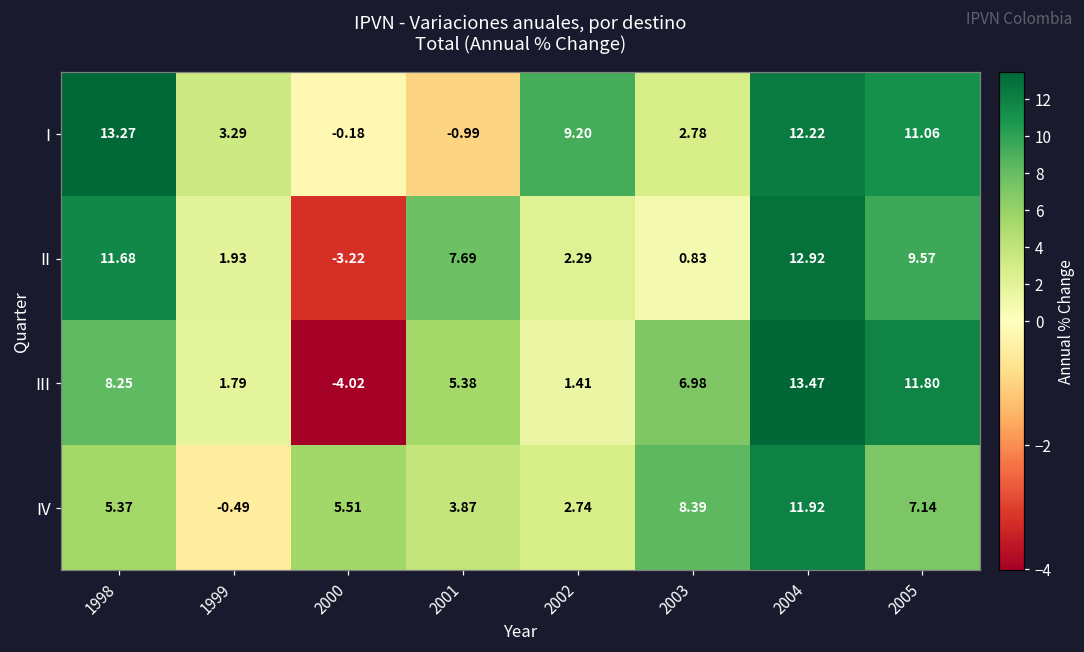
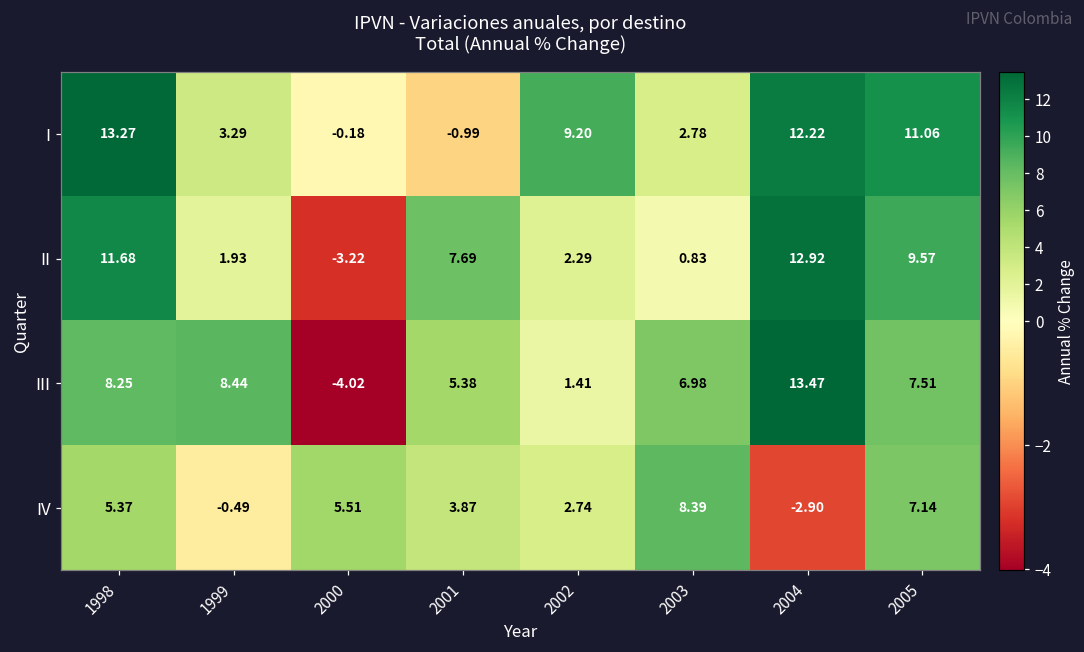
III, 1999: 1.79 -> 8.44
III, 2005: 11.80 -> 7.51
IV, 2004: 11.92 -> -2.90
